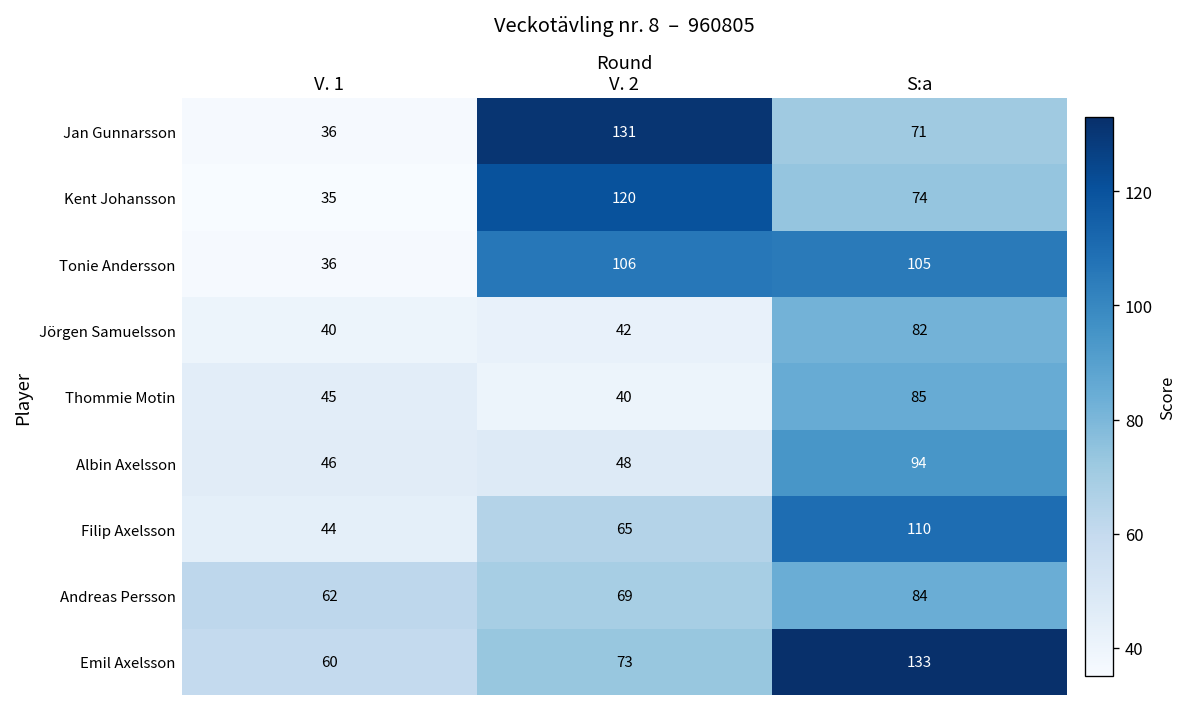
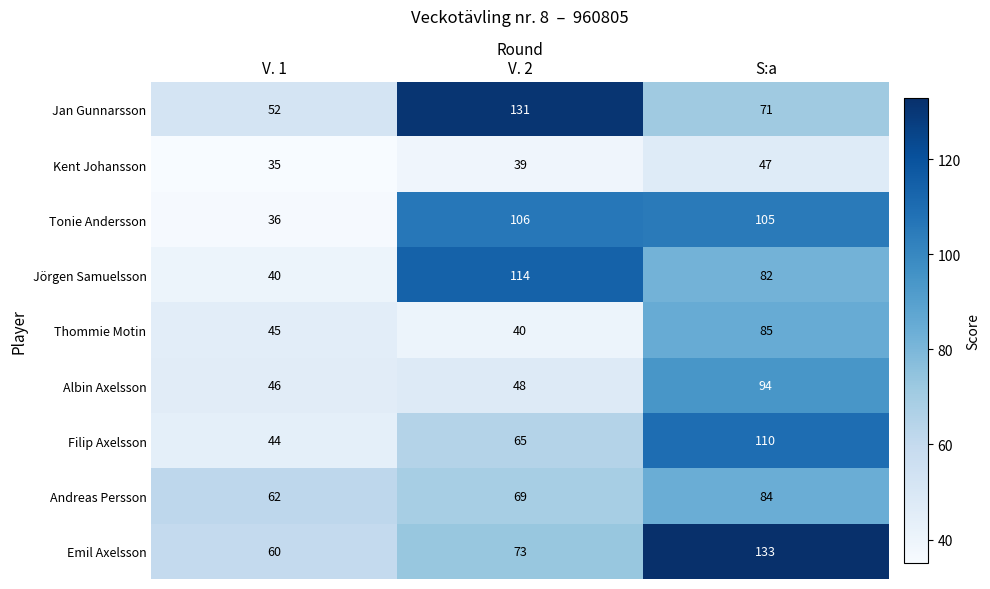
Jan Gunnarsson, V. 1: 36 -> 52
Kent Johansson, V. 2: 120 -> 39
Kent Johansson, S:a: 74 -> 47
Jörgen Samuelsson, V. 2: 42 -> 114
